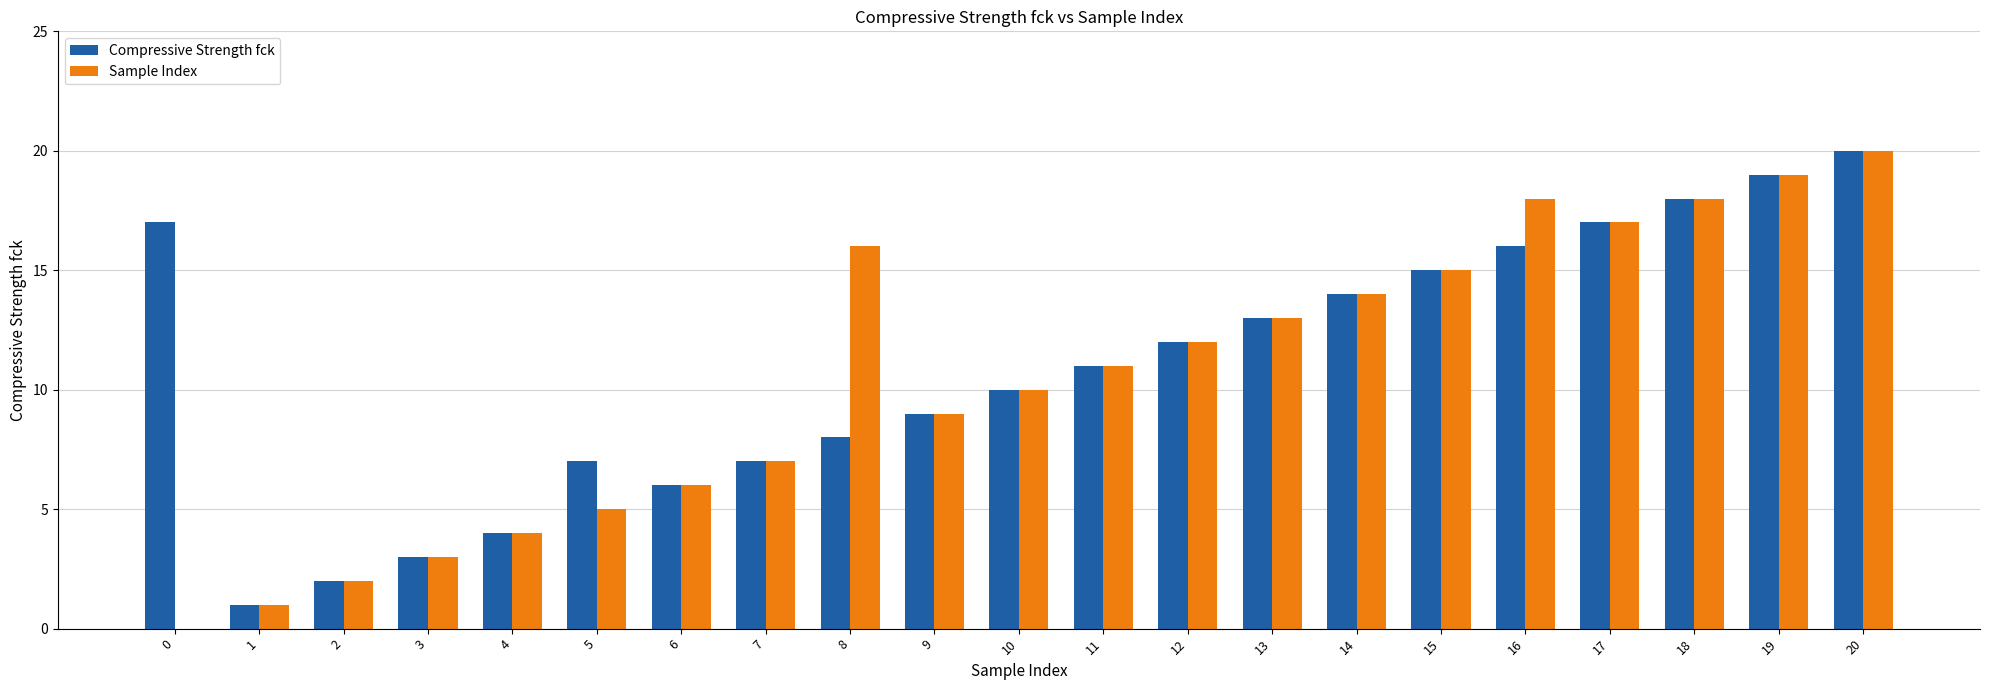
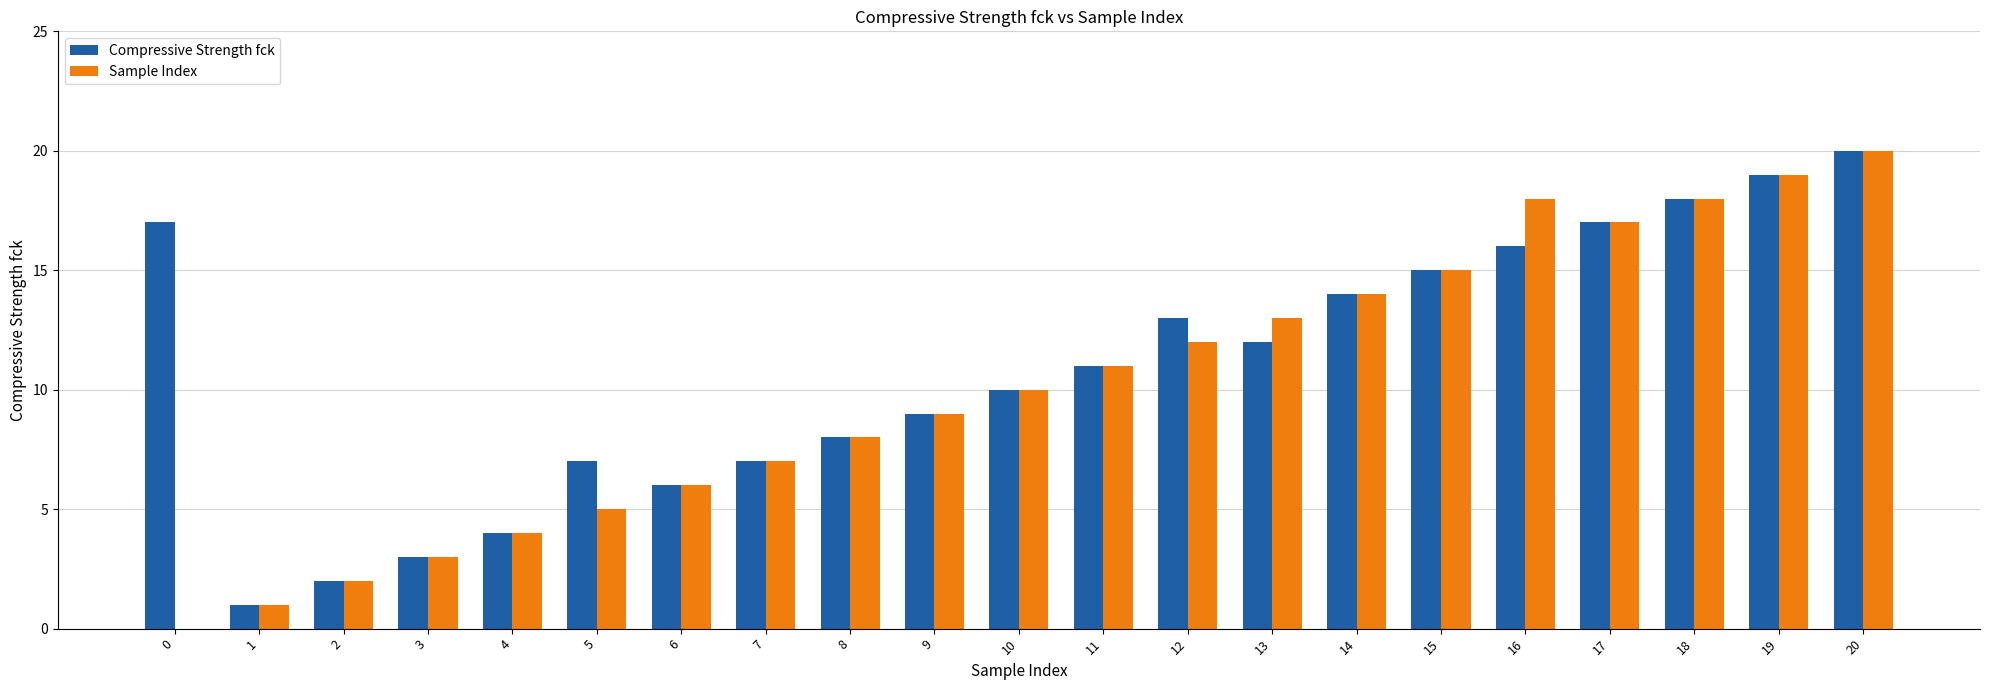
Sample Index, 8: 16 -> 8
Compressive Strength fck, 12: 12 -> 13
Compressive Strength fck, 13: 13 -> 12
